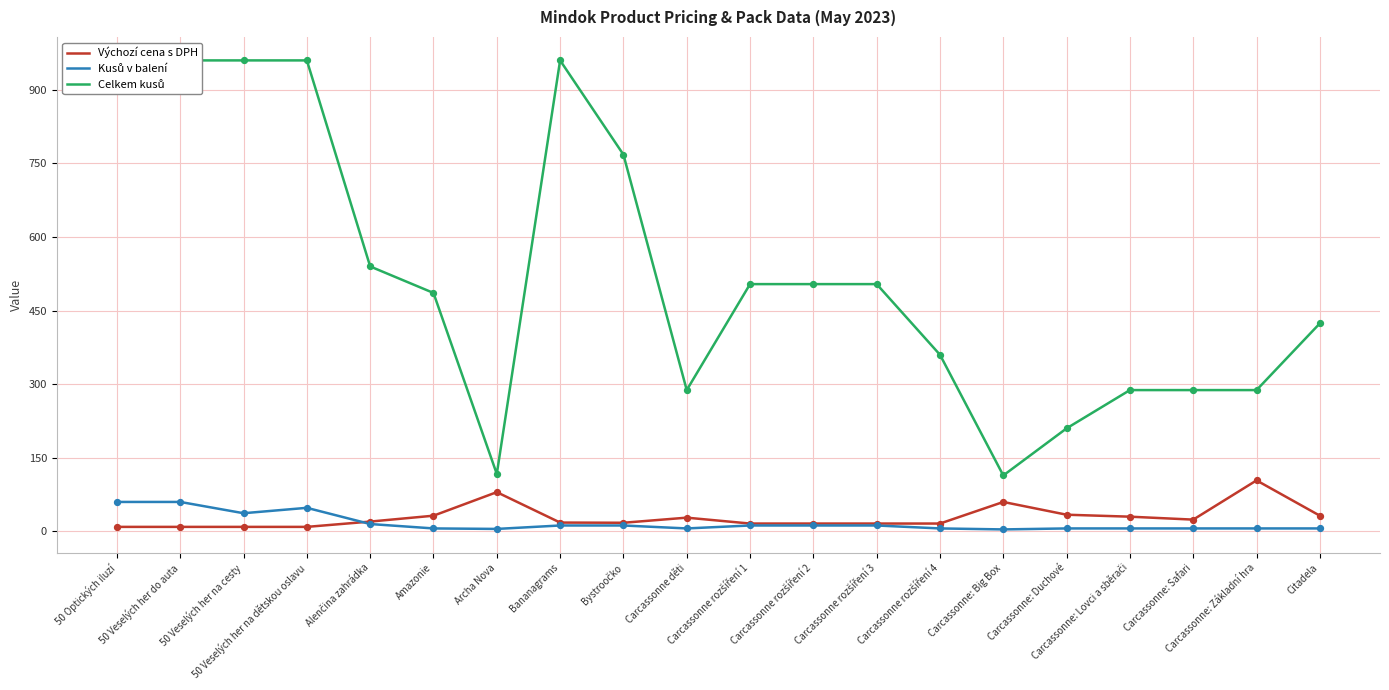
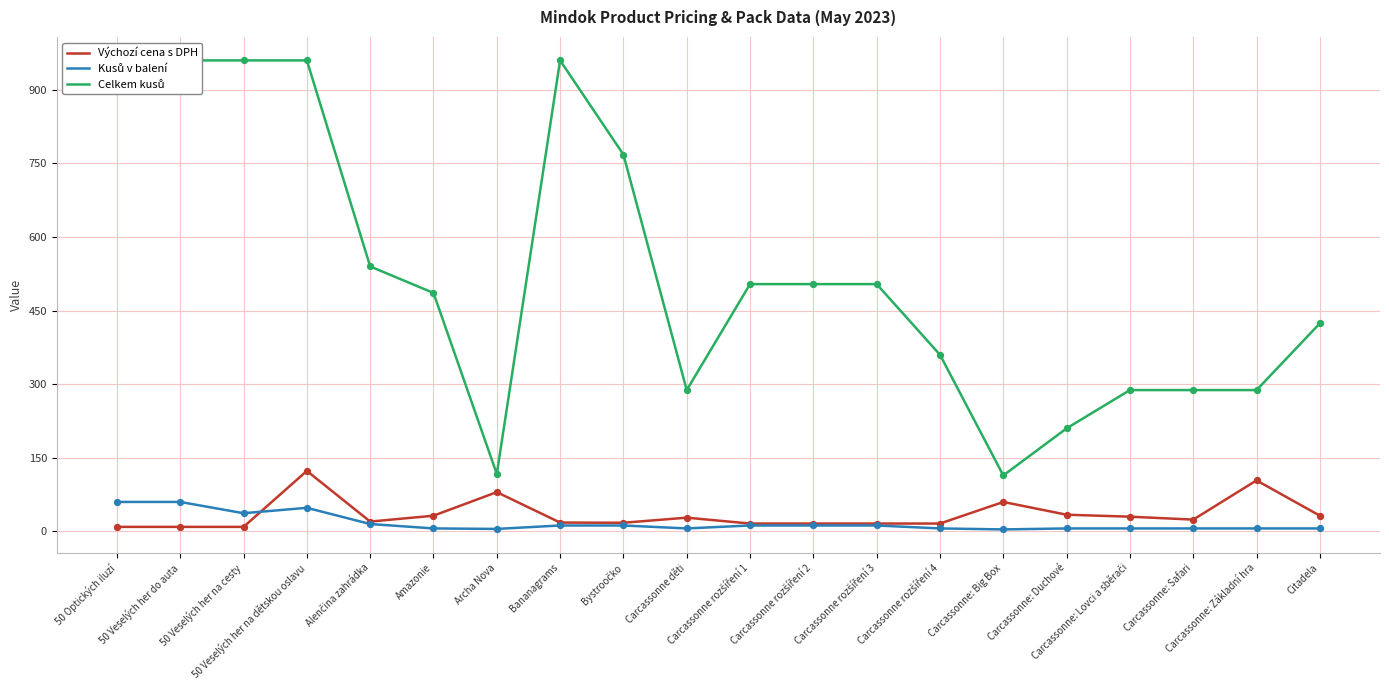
Výchozí cena s DPH, 50 Veselých her na dětskou oslavu: 10 -> 120
